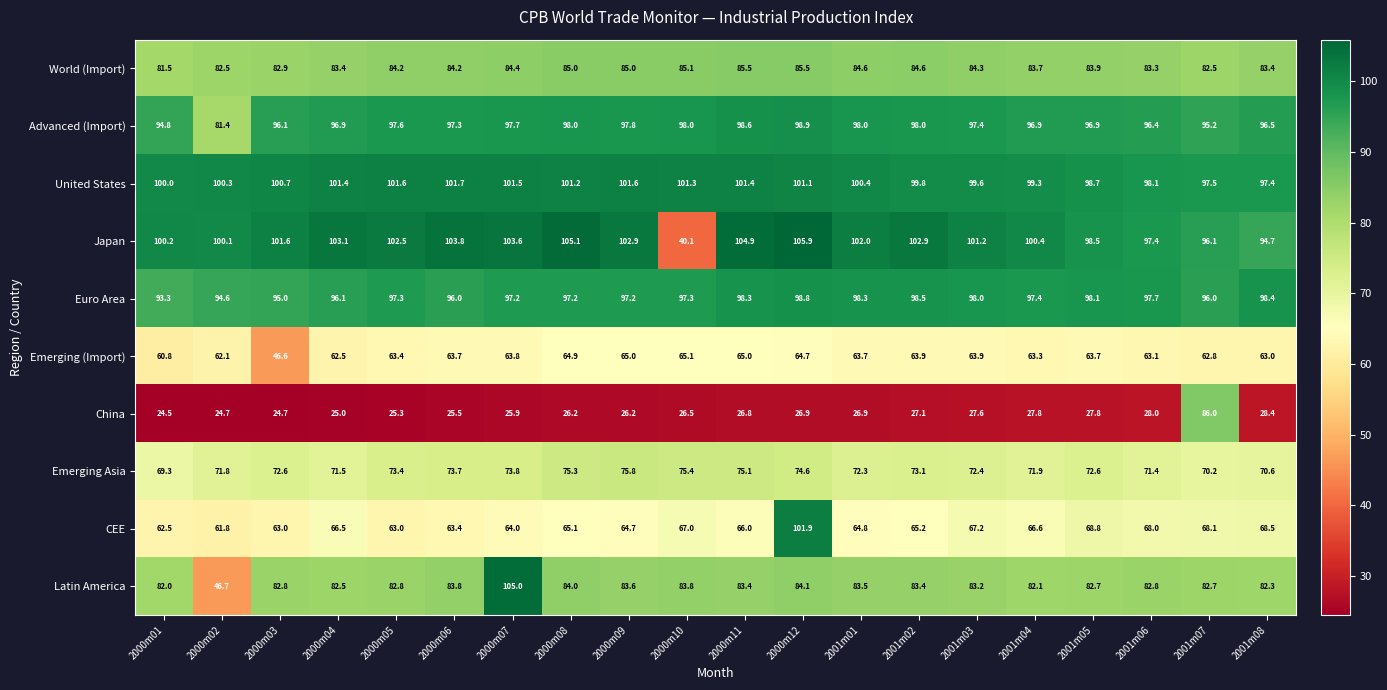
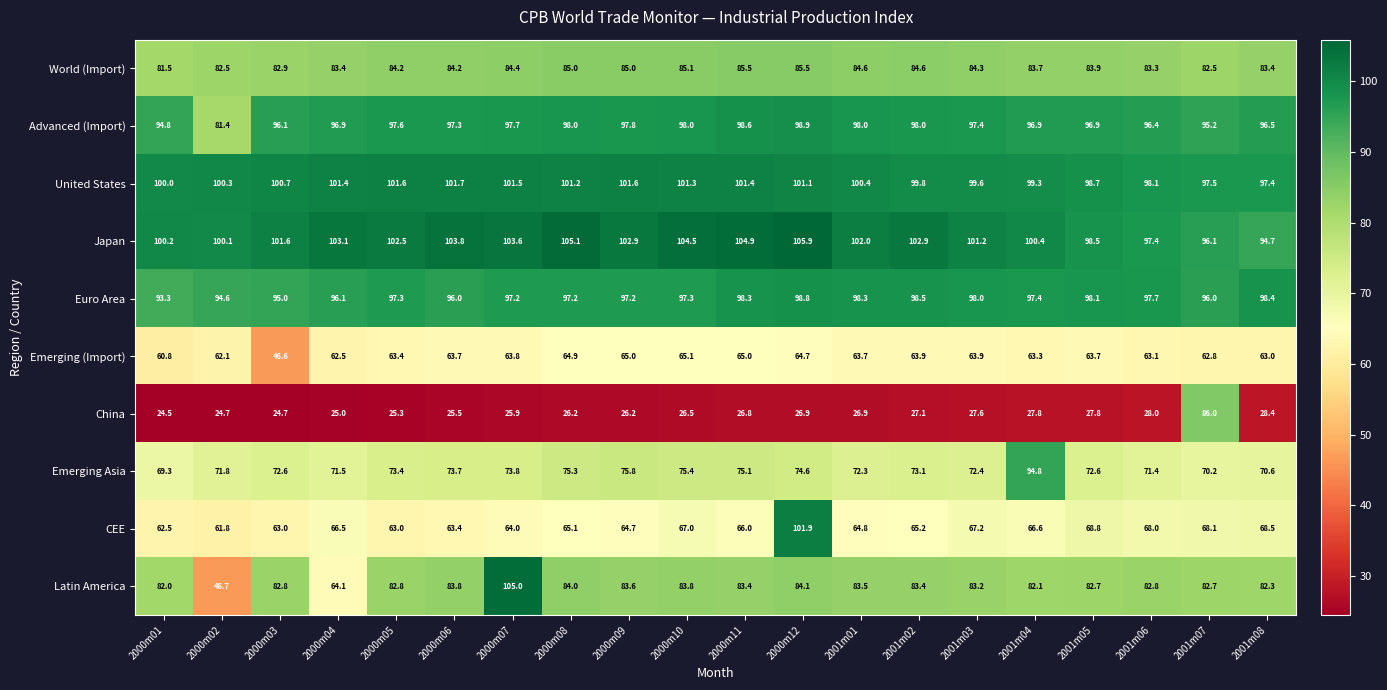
Japan, 2000m10: 40.1 -> 104.5
Emerging Asia, 2001m04: 71.9 -> 94.8
Latin America, 2000m04: 82.5 -> 64.1
